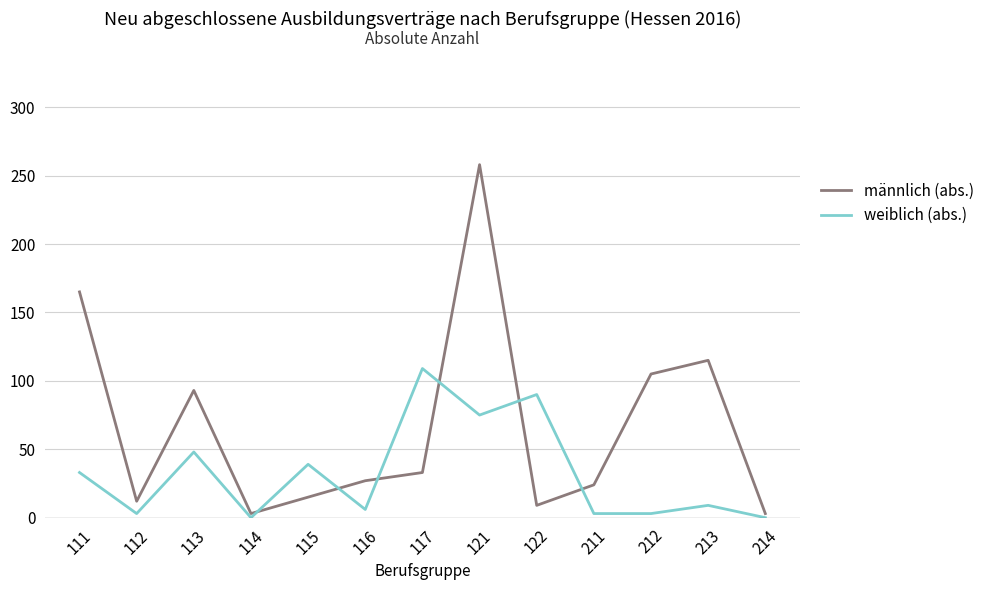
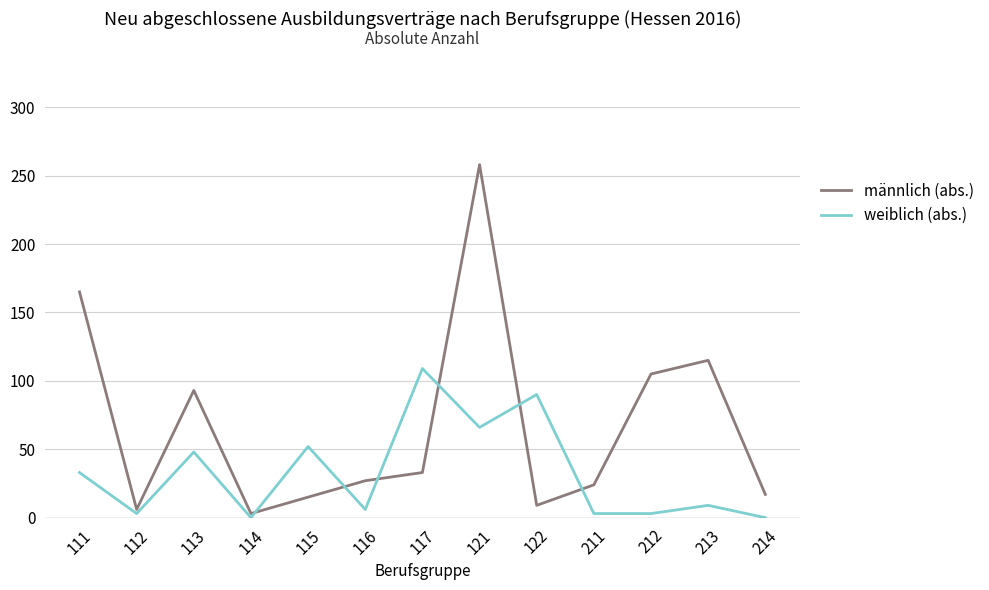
männlich (abs.), 112: 12 -> 6
weiblich (abs.), 115: 39 -> 52
weiblich (abs.), 121: 75 -> 66
männlich (abs.), 214: 3 -> 17
